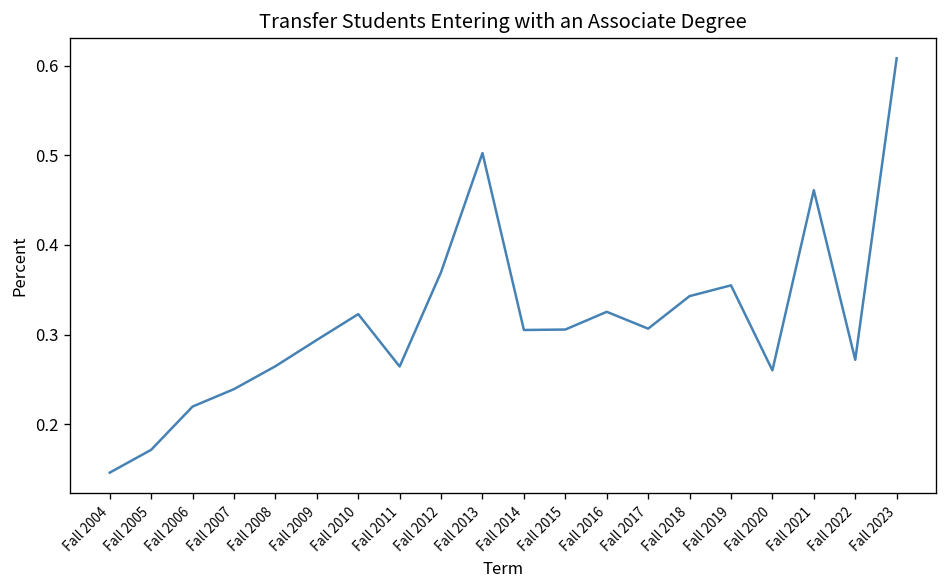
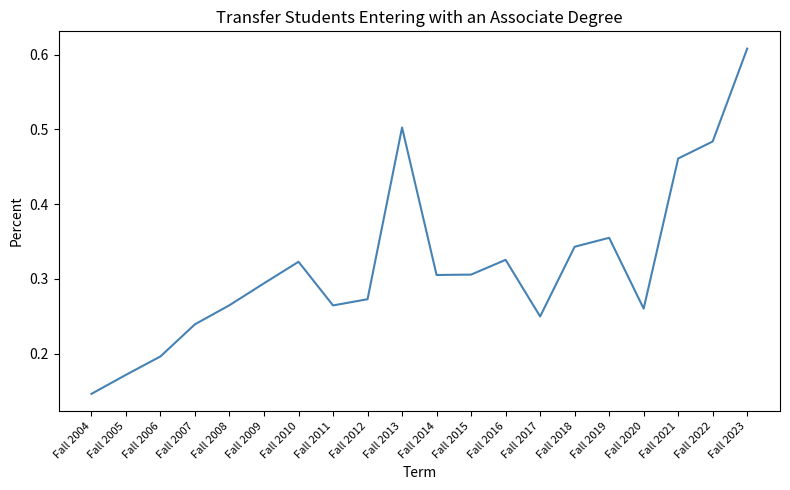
Fall 2006: 0.22 -> 0.20
Fall 2012: 0.37 -> 0.27
Fall 2017: 0.31 -> 0.25
Fall 2022: 0.27 -> 0.48
